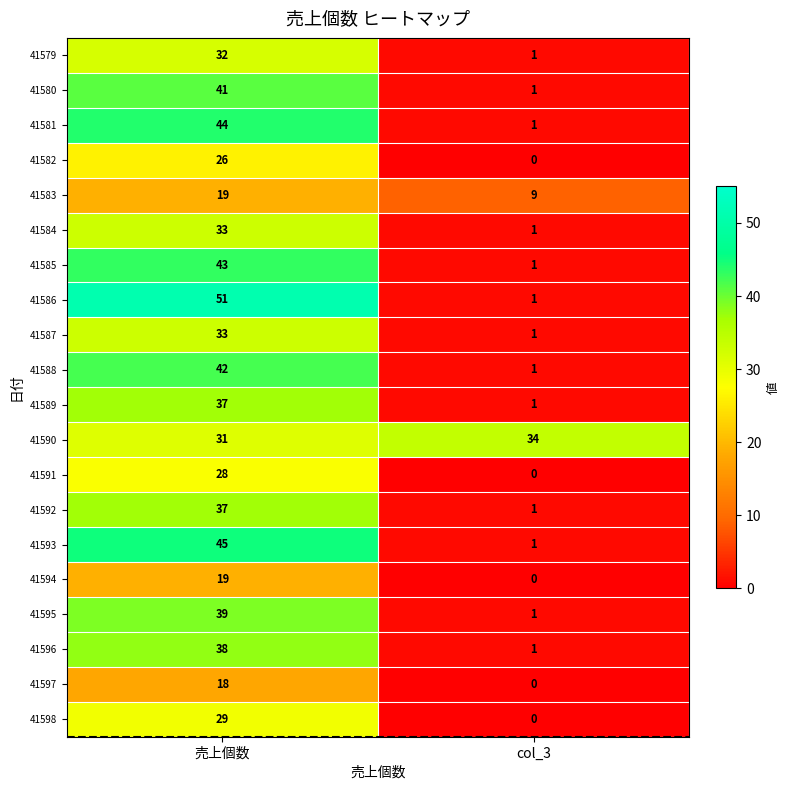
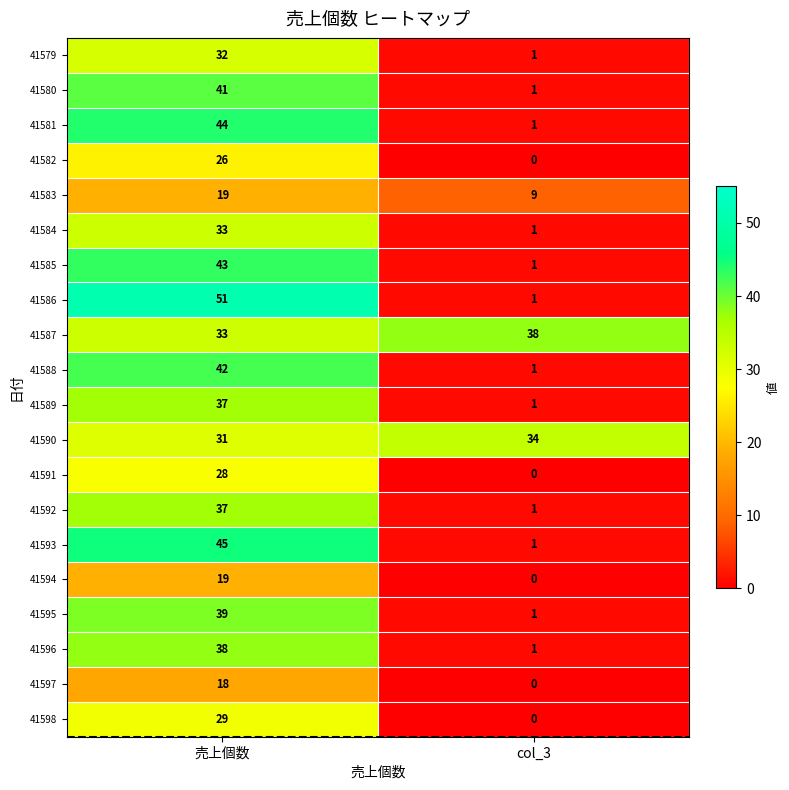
41587, col_3: 1 -> 38
